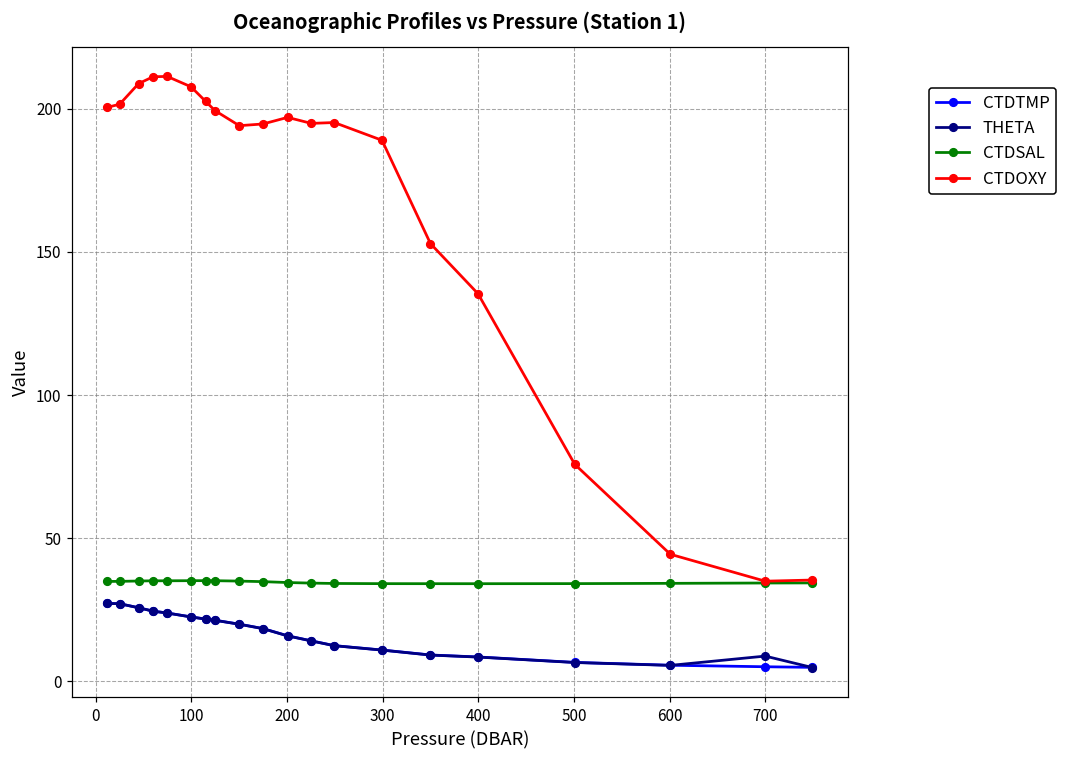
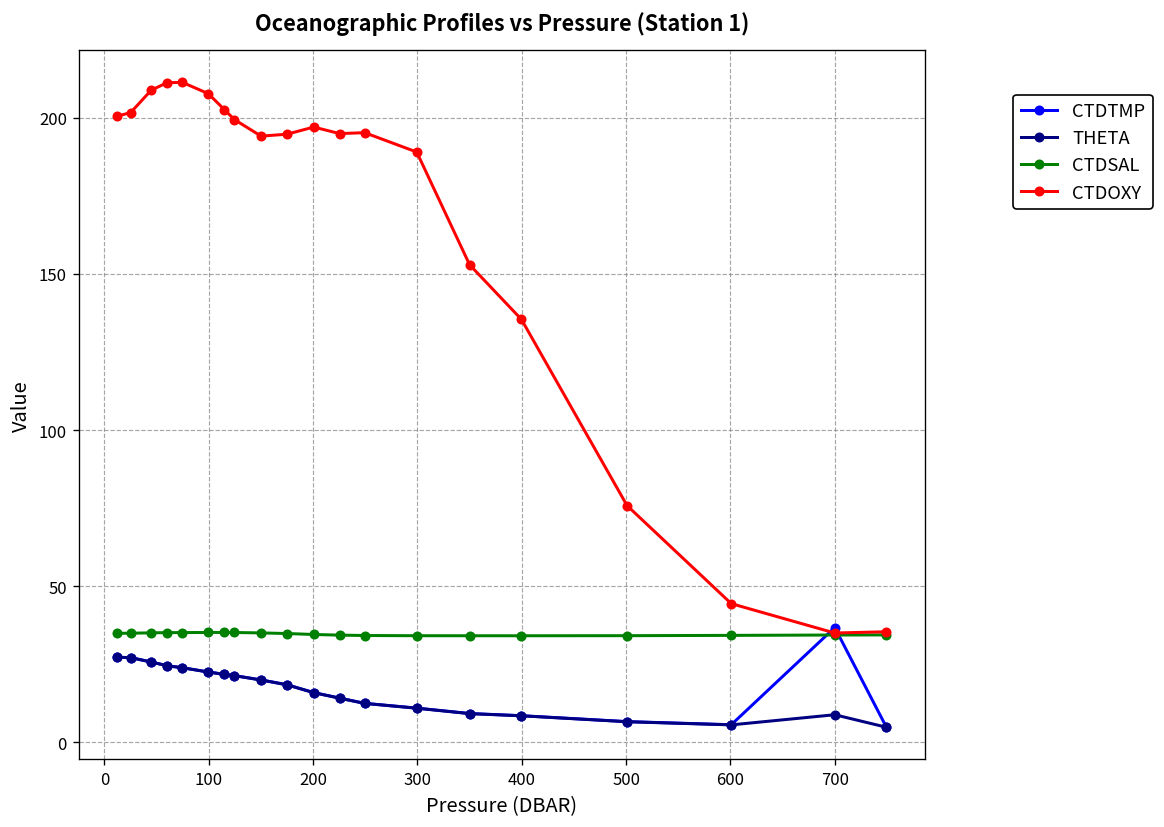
CTDTMP, 700: 5 -> 37
